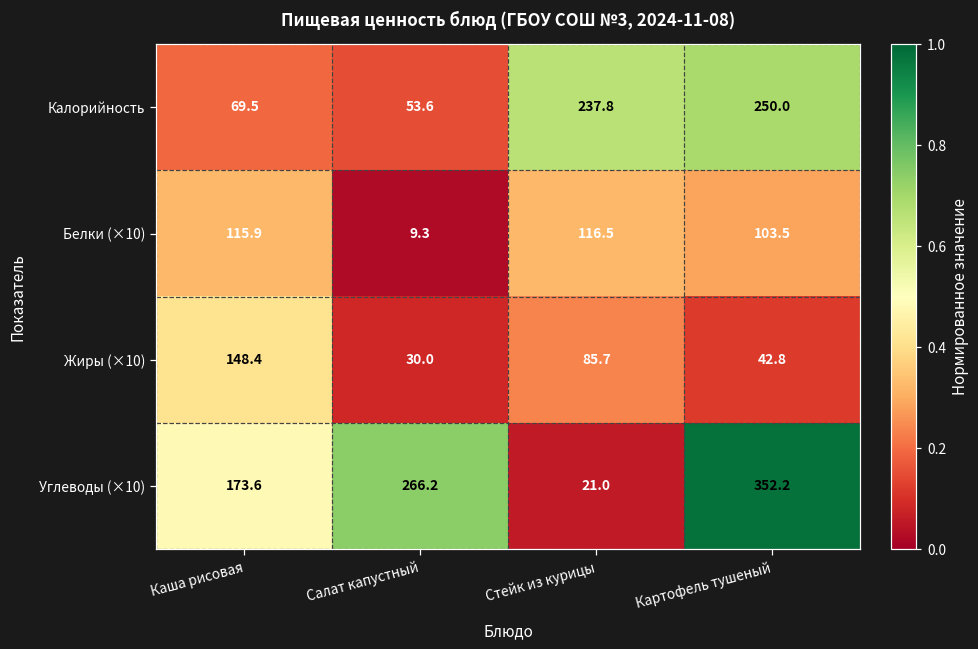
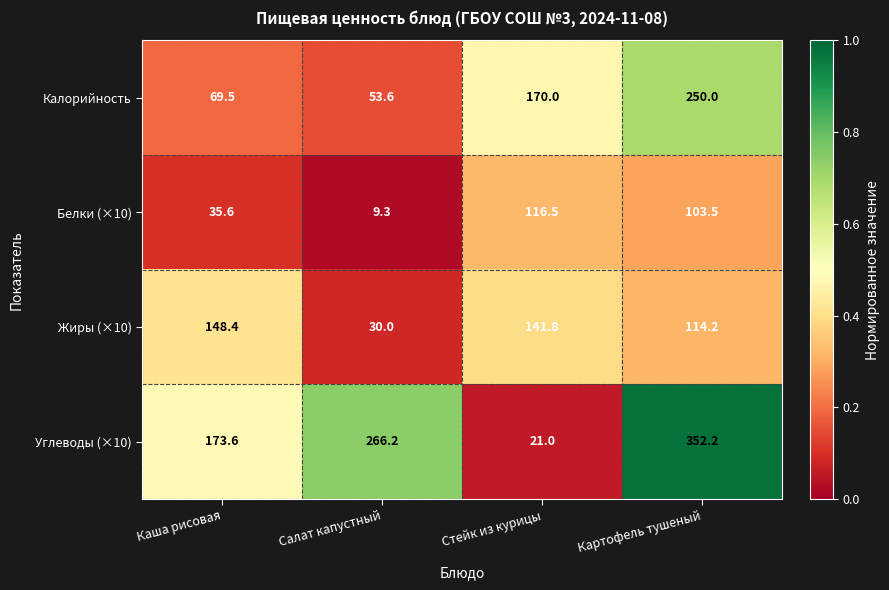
Калорийность, Стейк из курицы: 237.8 -> 170.0
Белки (×10), Каша рисовая: 115.9 -> 35.6
Жиры (×10), Стейк из курицы: 85.7 -> 141.8
Жиры (×10), Картофель тушеный: 42.8 -> 114.2
